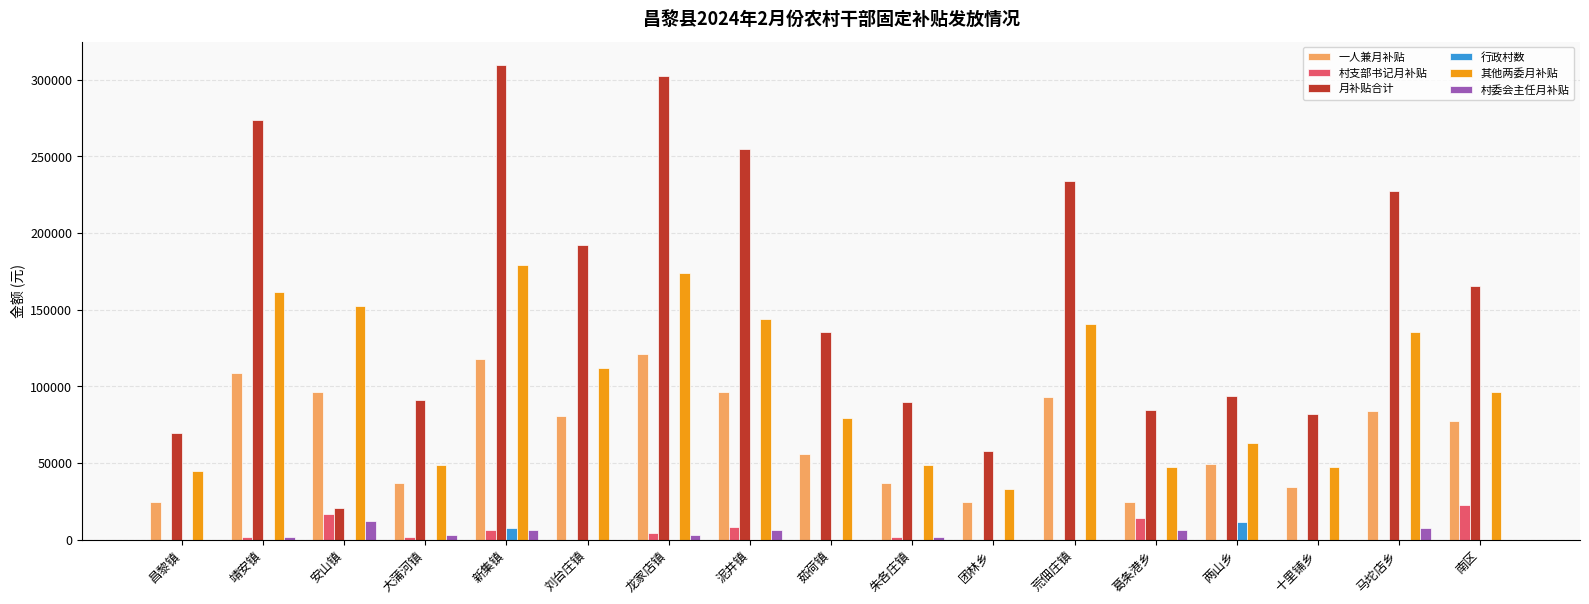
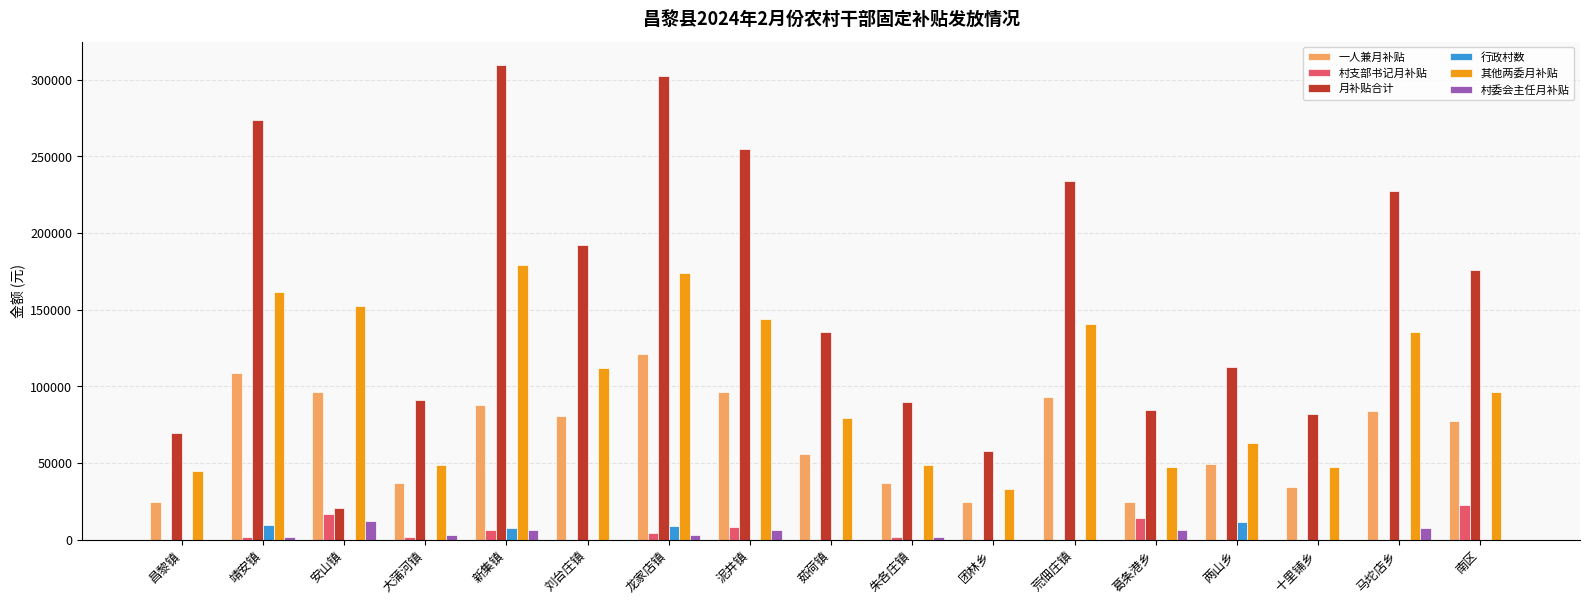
行政村数, 靖安镇: 0 -> 10000
一人兼月补贴, 新集镇: 118000 -> 88000
行政村数, 龙家店镇: 0 -> 9000
月补贴合计, 两山乡: 94000 -> 113000
月补贴合计, 南区: 166000 -> 176000
